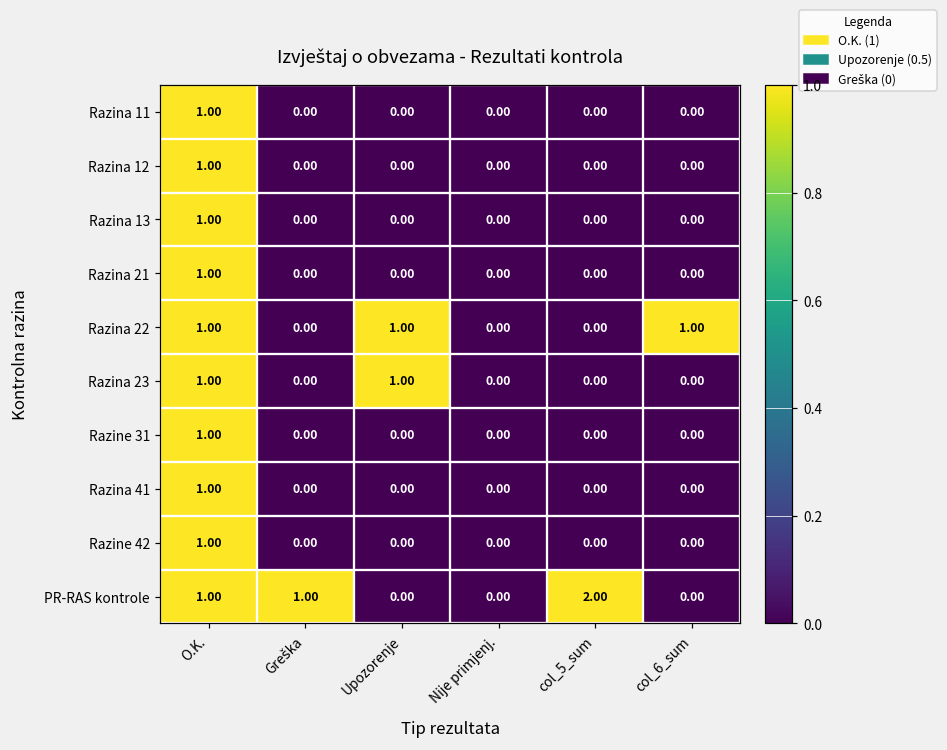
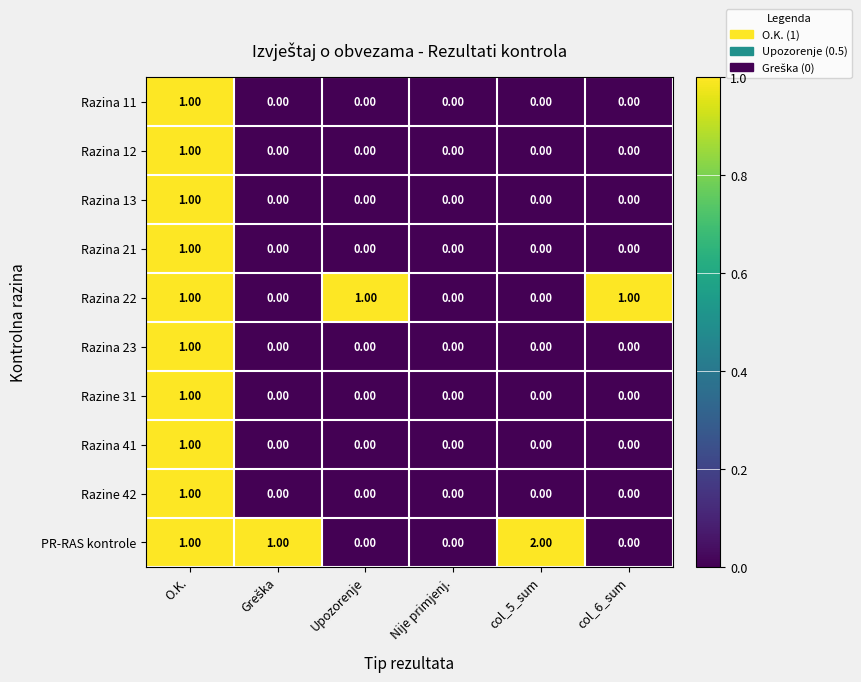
Razina 23, Upozorenje: 1.00 -> 0.00
